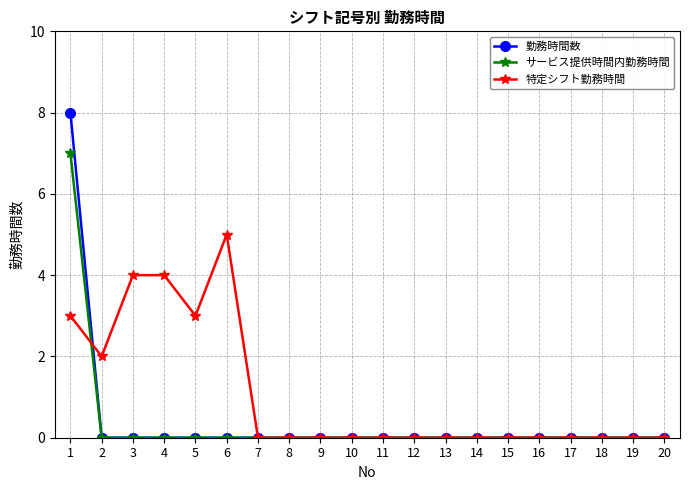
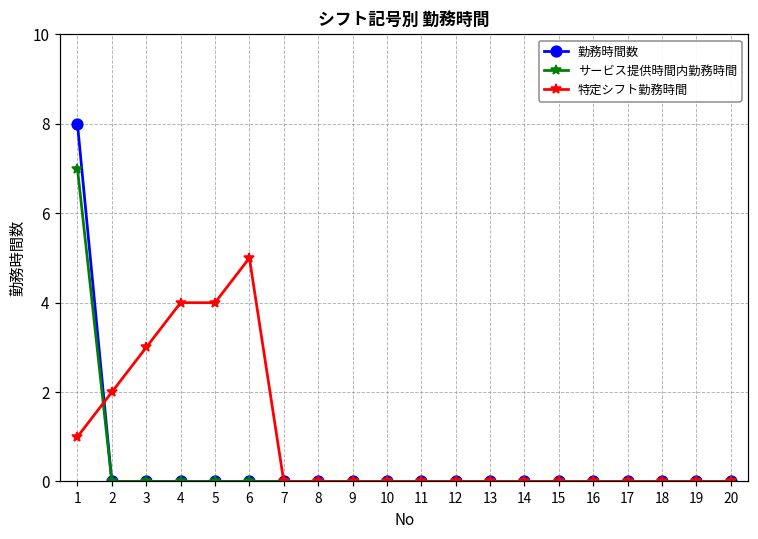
特定シフト勤務時間, 1: 3 -> 1
特定シフト勤務時間, 3: 4 -> 3
特定シフト勤務時間, 5: 3 -> 4
